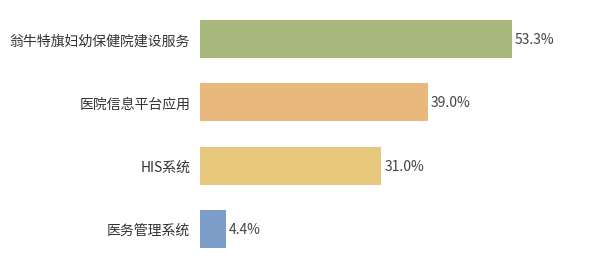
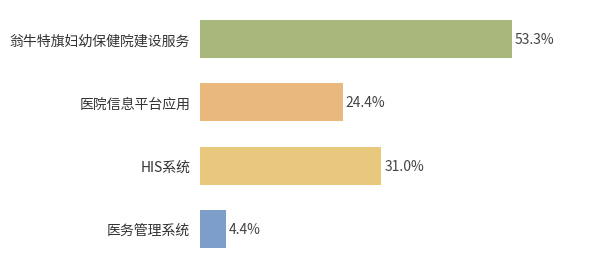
医院信息平台应用: 39.0% -> 24.4%
